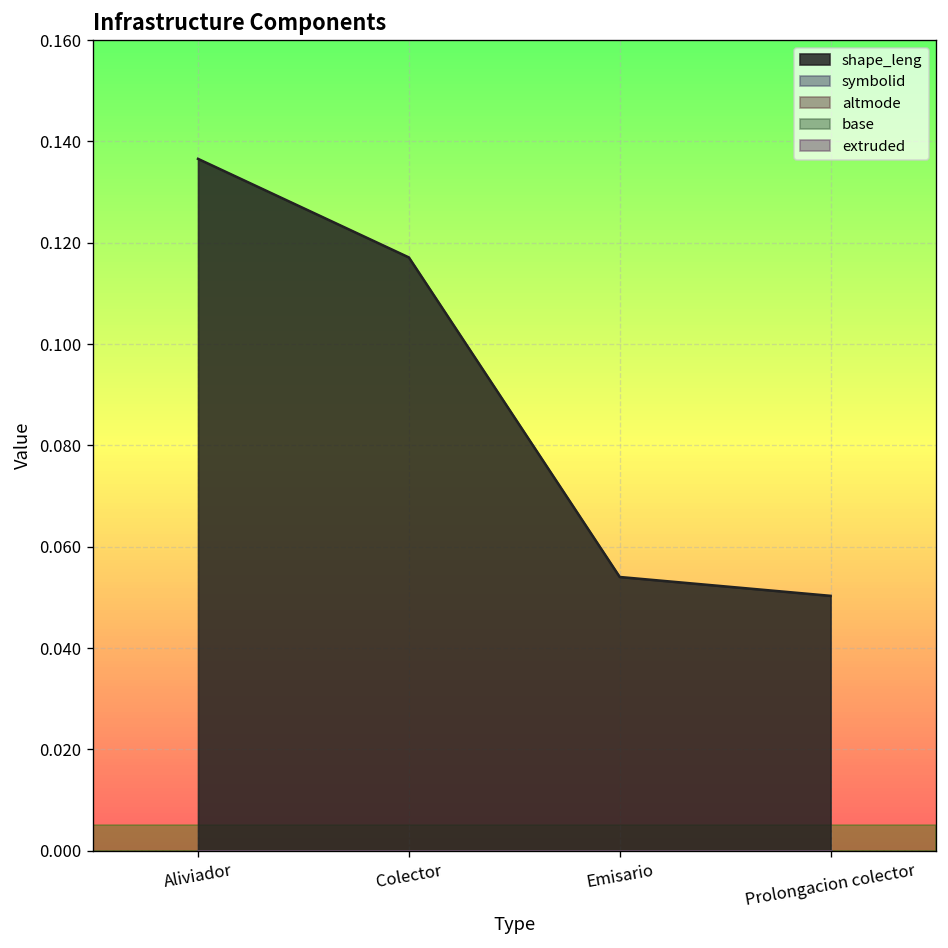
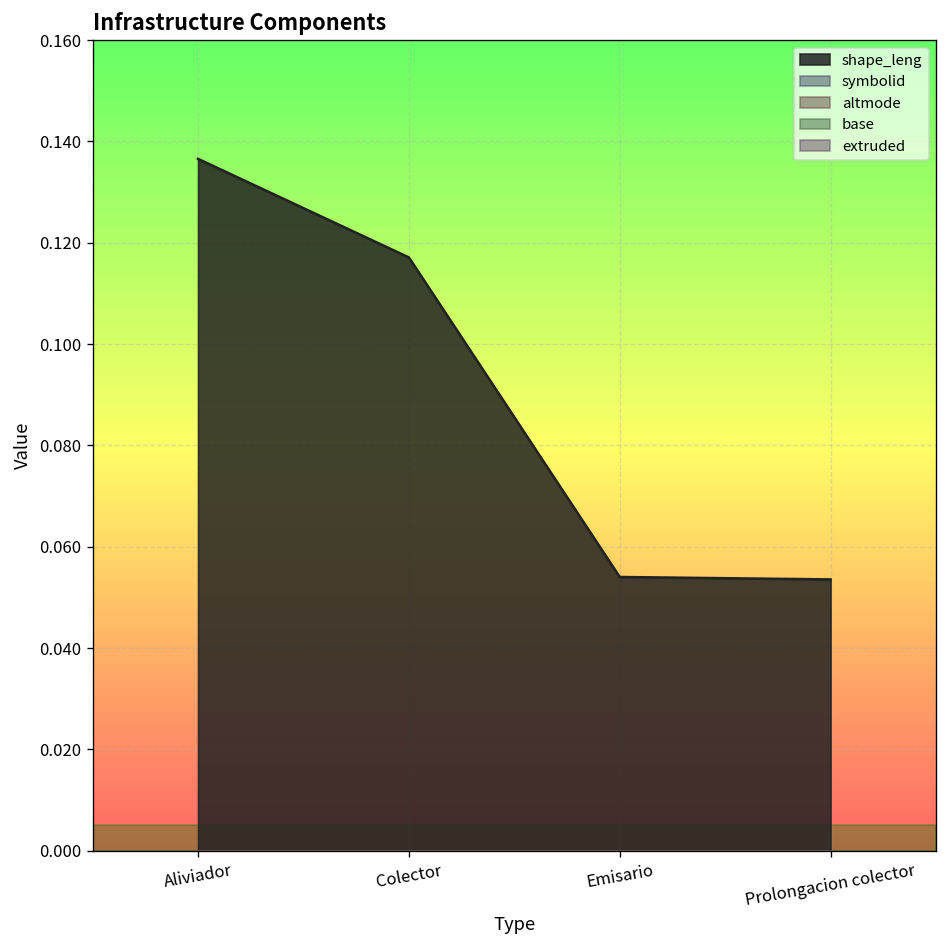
shape_leng, Prolongacion colector: 0.050 -> 0.054
